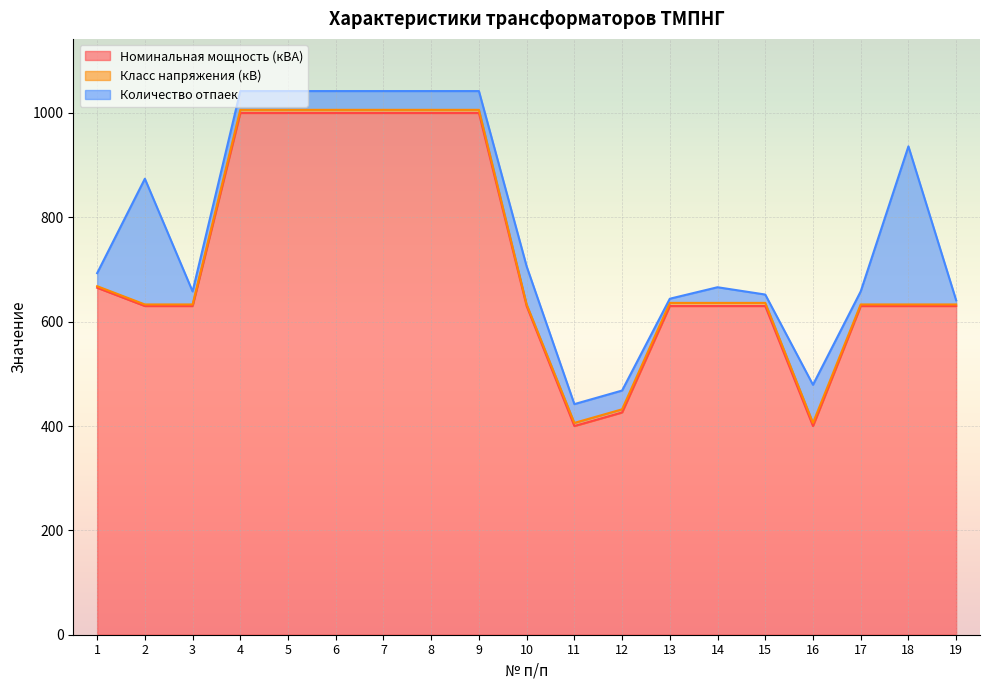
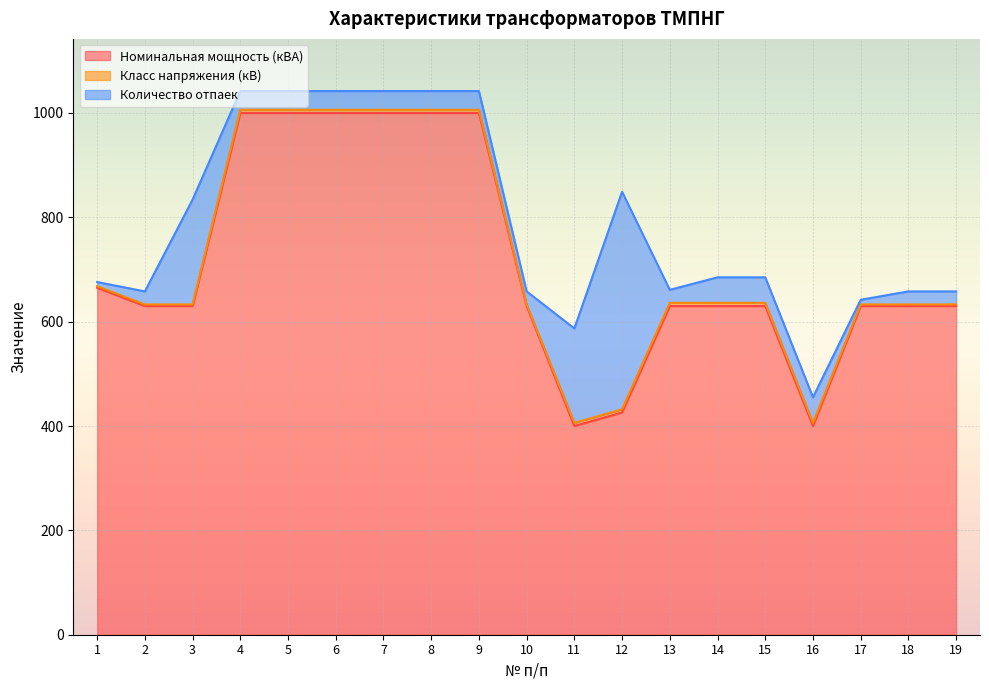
Количество отпаек, 1: 30 -> 10
Количество отпаек, 2: 240 -> 30
Количество отпаек, 3: 30 -> 200
Количество отпаек, 10: 70 -> 30
Количество отпаек, 11: 40 -> 180
Количество отпаек, 12: 40 -> 420
Количество отпаек, 13: 10 -> 30
Количество отпаек, 14: 30 -> 50
Количество отпаек, 15: 20 -> 50
Количество отпаек, 16: 70 -> 50
Количество отпаек, 17: 30 -> 10
Количество отпаек, 18: 300 -> 30
Количество отпаек, 19: 10 -> 30
